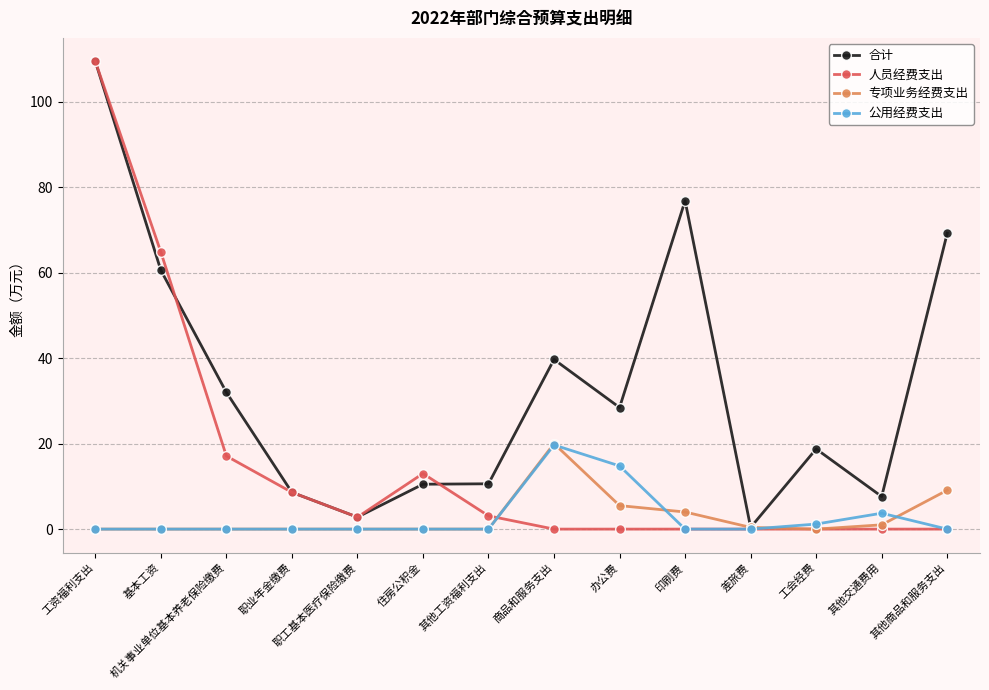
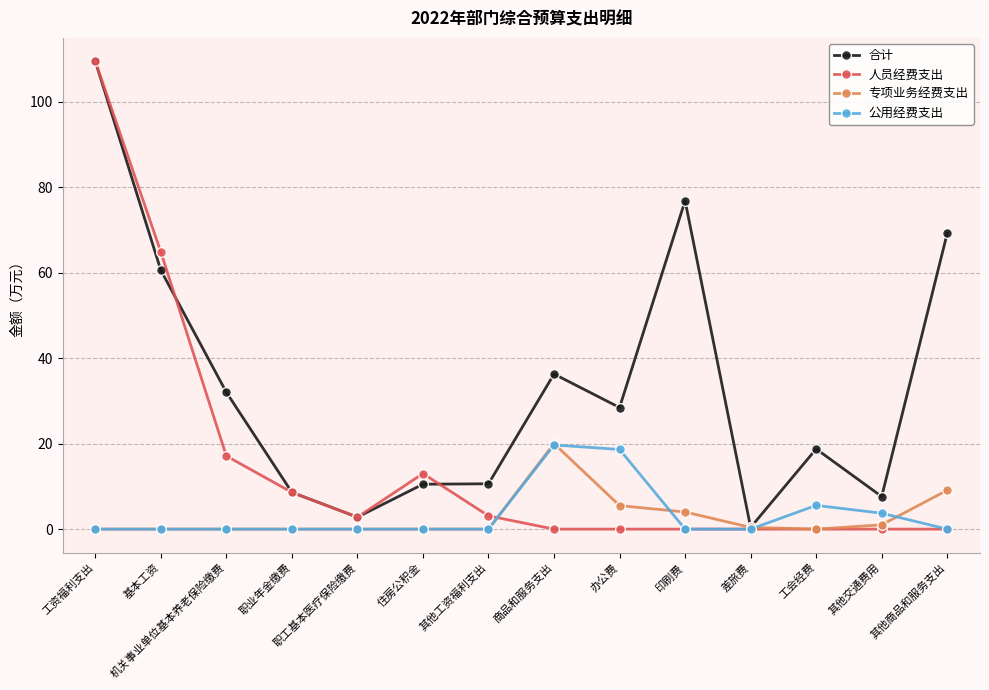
合计, 商品和服务支出: 40 -> 36
公用经费支出, 办公费: 15 -> 19
公用经费支出, 工会经费: 1 -> 6
